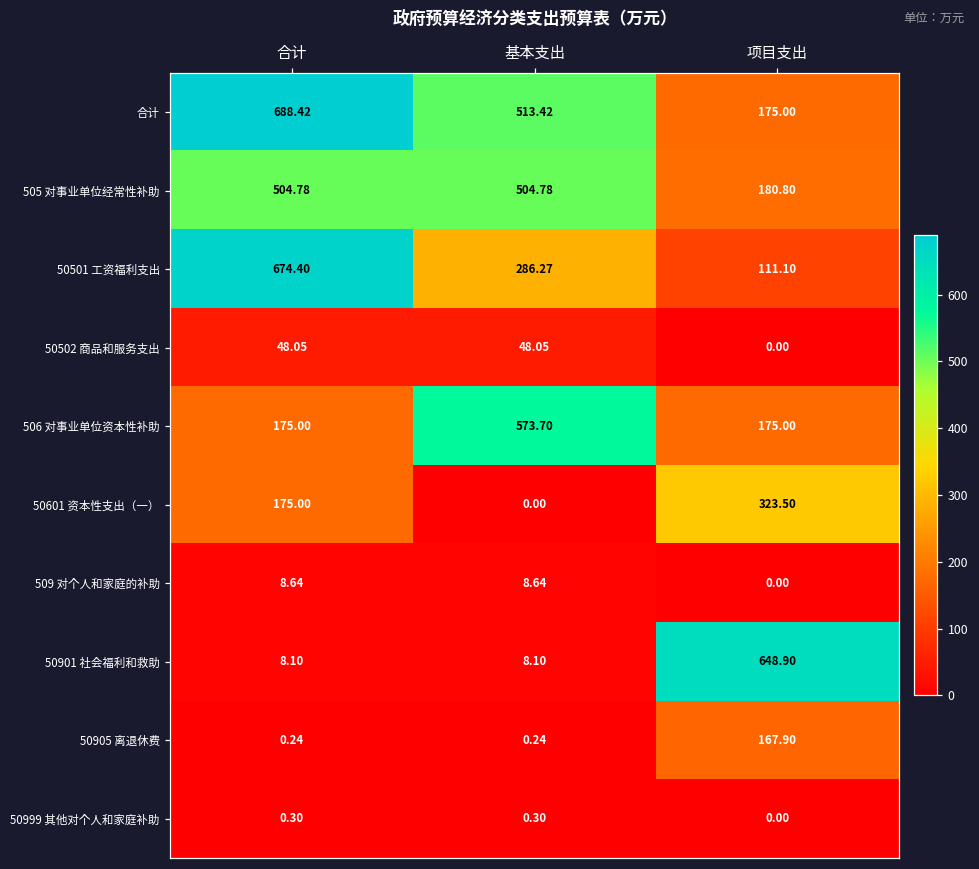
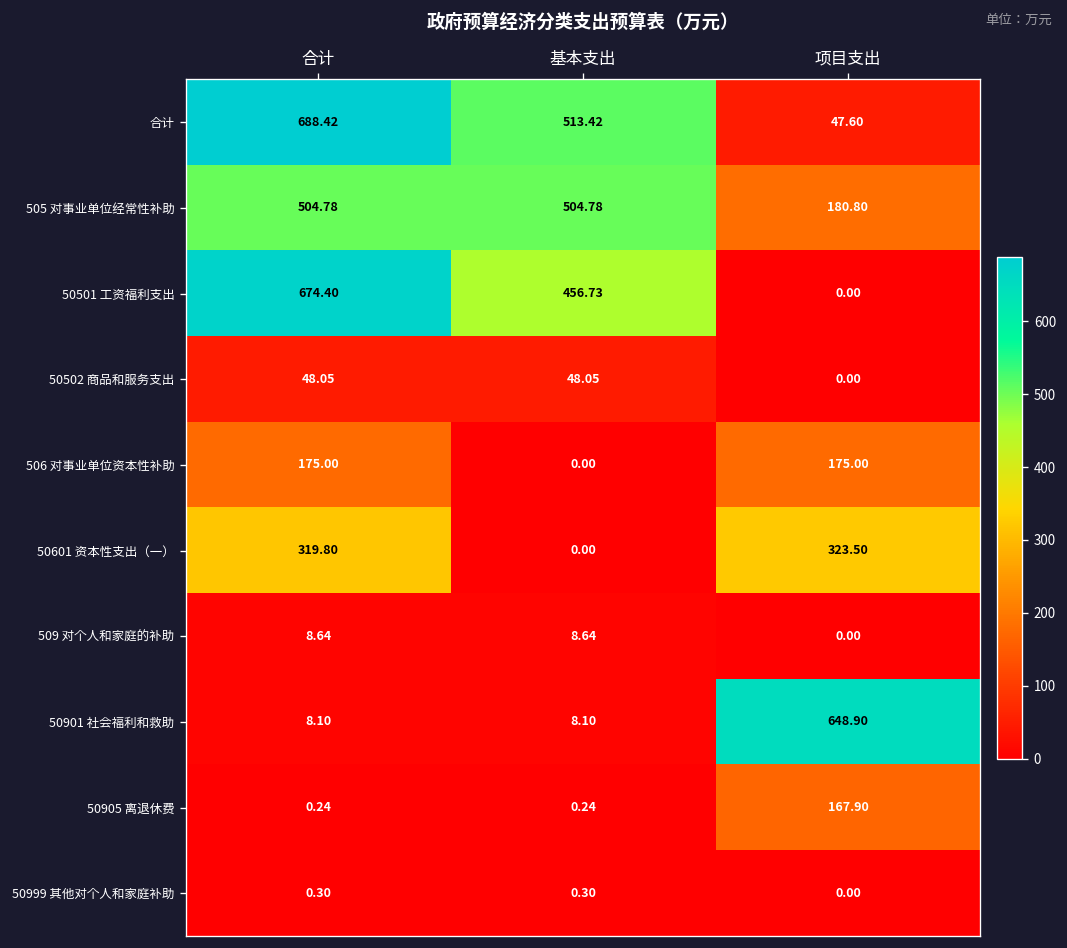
合计, 项目支出: 175.00 -> 47.60
50501 工资福利支出, 基本支出: 286.27 -> 456.73
50501 工资福利支出, 项目支出: 111.10 -> 0.00
506 对事业单位资本性补助, 基本支出: 573.70 -> 0.00
50601 资本性支出（一）, 合计: 175.00 -> 319.80
